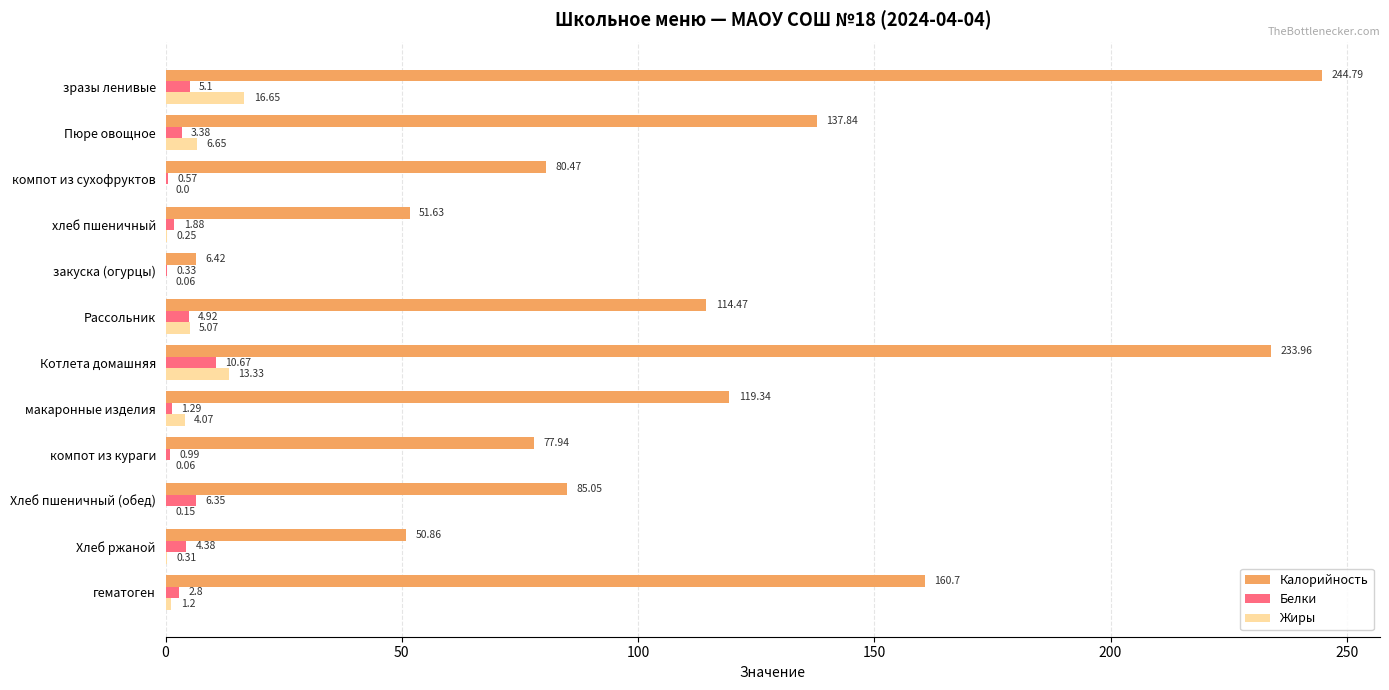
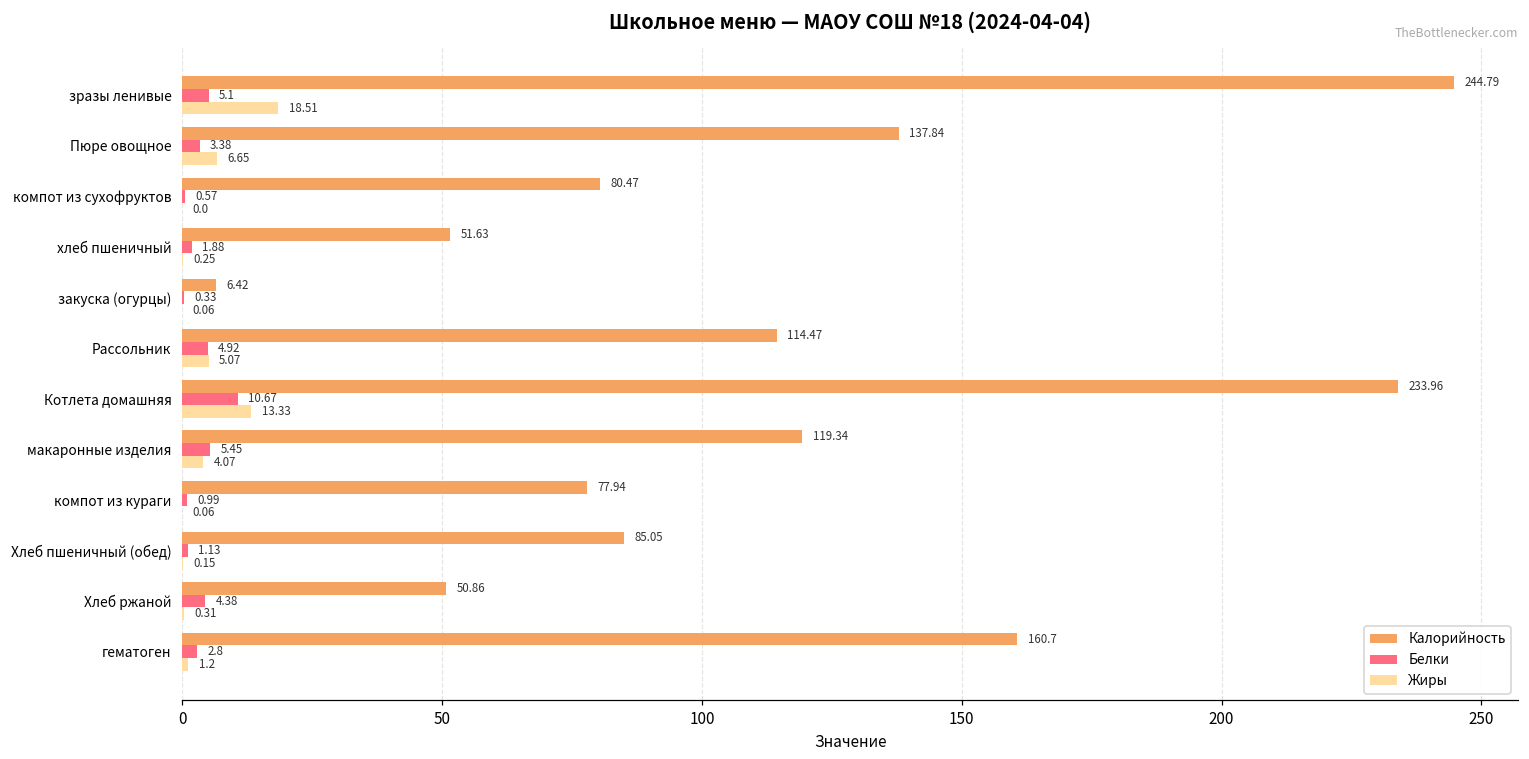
Жиры, зразы ленивые: 16.65 -> 18.51
Белки, макаронные изделия: 1.29 -> 5.45
Белки, Хлеб пшеничный (обед): 6.35 -> 1.13
